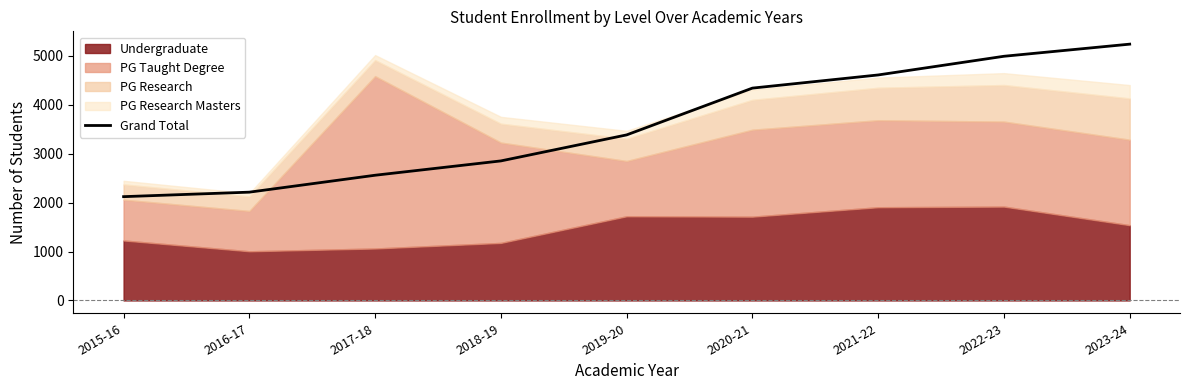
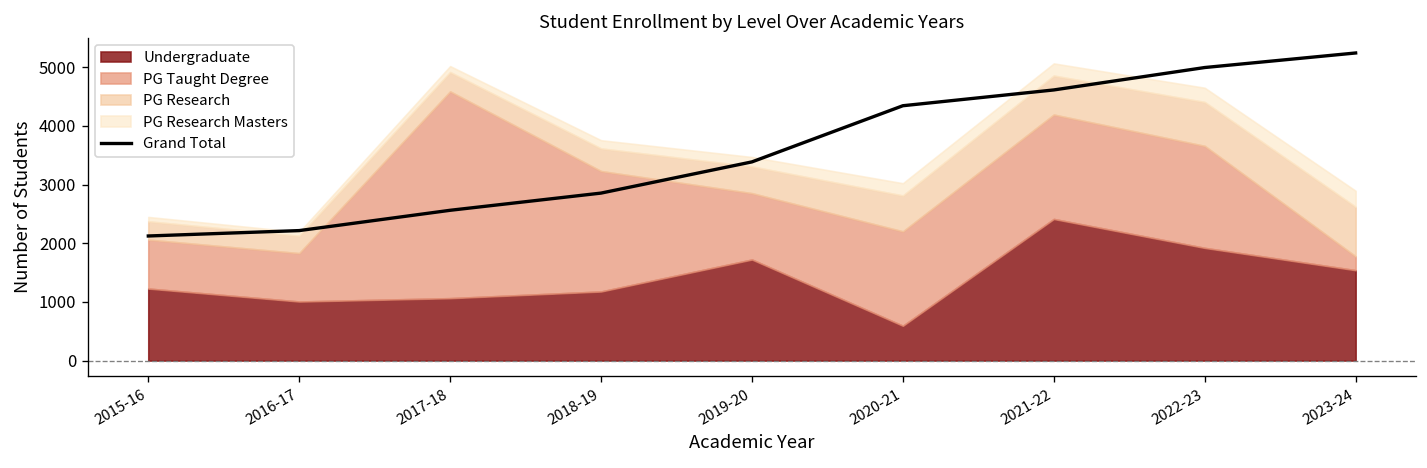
Undergraduate, 2020-21: 1700 -> 600
PG Taught Degree, 2020-21: 1800 -> 1600
Undergraduate, 2021-22: 1900 -> 2400
PG Taught Degree, 2023-24: 1700 -> 200
